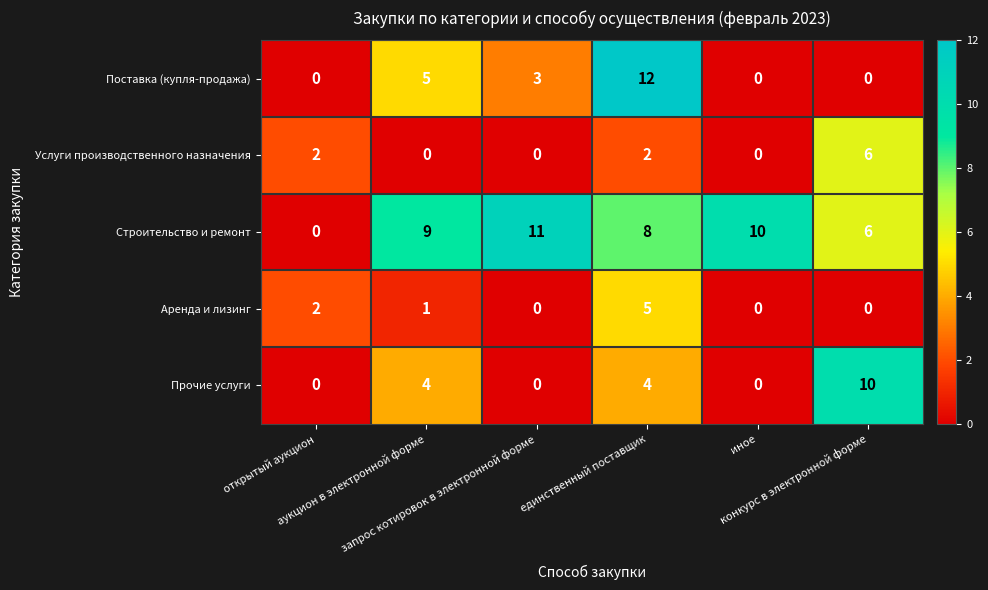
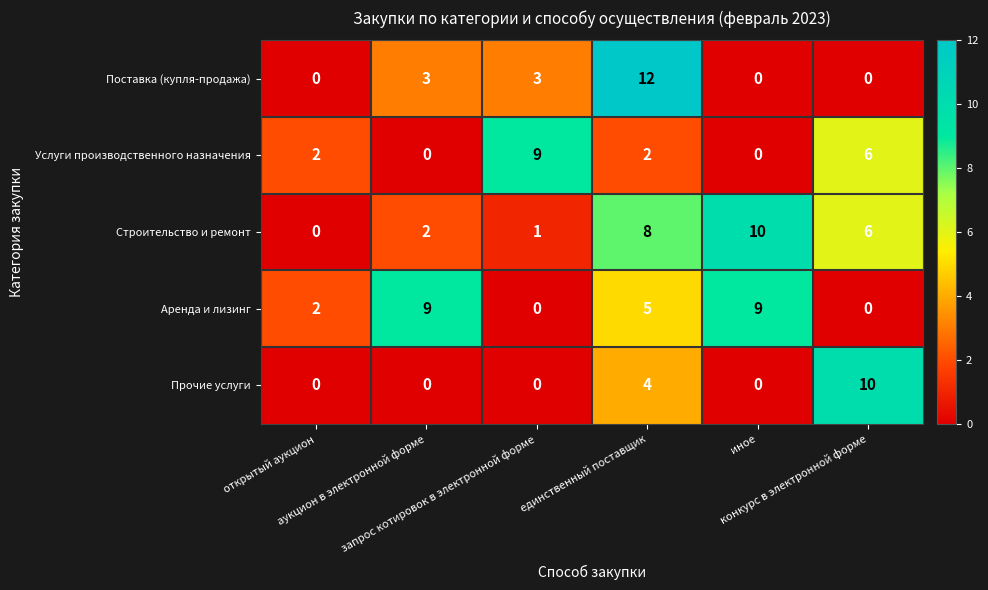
Поставка (купля-продажа), аукцион в электронной форме: 5 -> 3
Услуги производственного назначения, запрос котировок в электронной форме: 0 -> 9
Строительство и ремонт, аукцион в электронной форме: 9 -> 2
Строительство и ремонт, запрос котировок в электронной форме: 11 -> 1
Аренда и лизинг, аукцион в электронной форме: 1 -> 9
Аренда и лизинг, иное: 0 -> 9
Прочие услуги, аукцион в электронной форме: 4 -> 0
